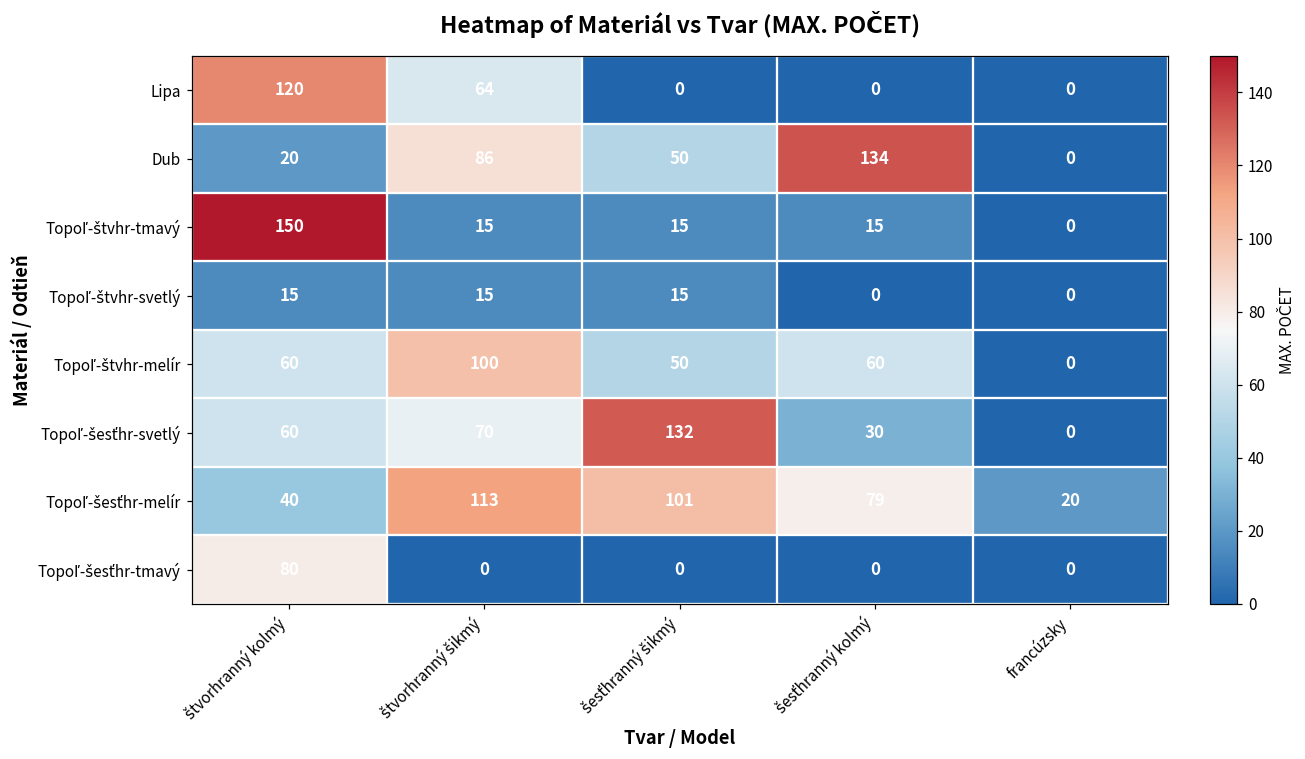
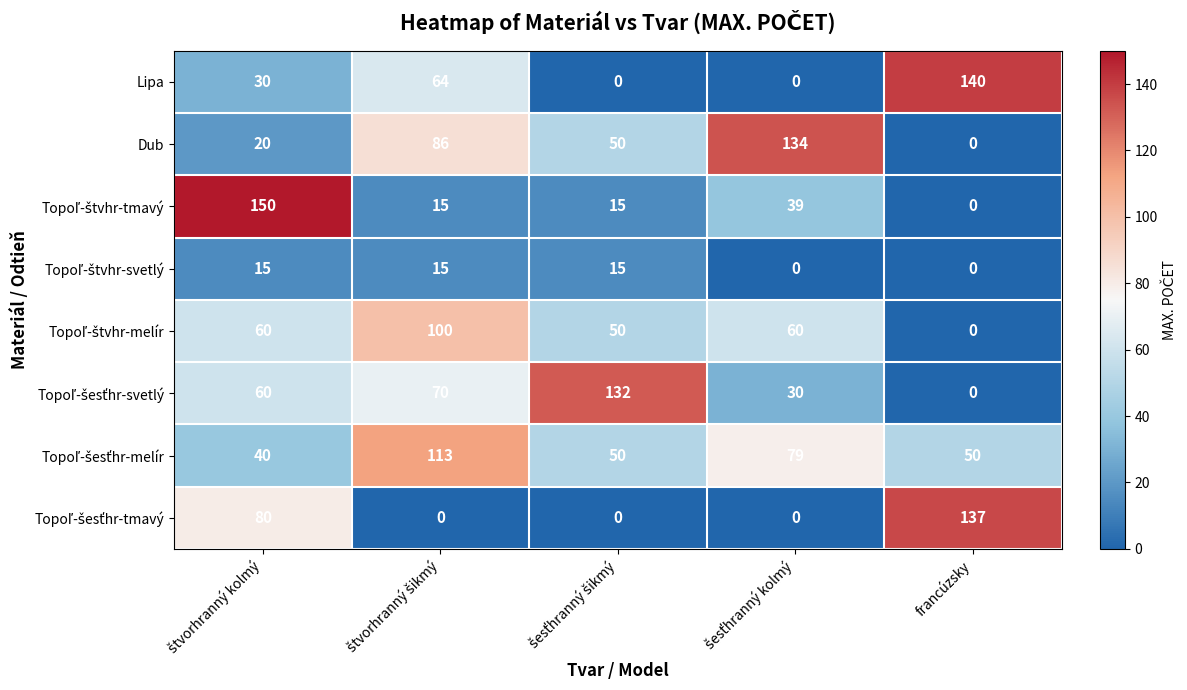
Lipa, štvorhranný kolmý: 120 -> 30
Lipa, francúzsky: 0 -> 140
Topoľ-štvhr-tmavý, šesťhranný kolmý: 15 -> 39
Topoľ-šesťhr-melír, šesťhranný šikmý: 101 -> 50
Topoľ-šesťhr-melír, francúzsky: 20 -> 50
Topoľ-šesťhr-tmavý, francúzsky: 0 -> 137
